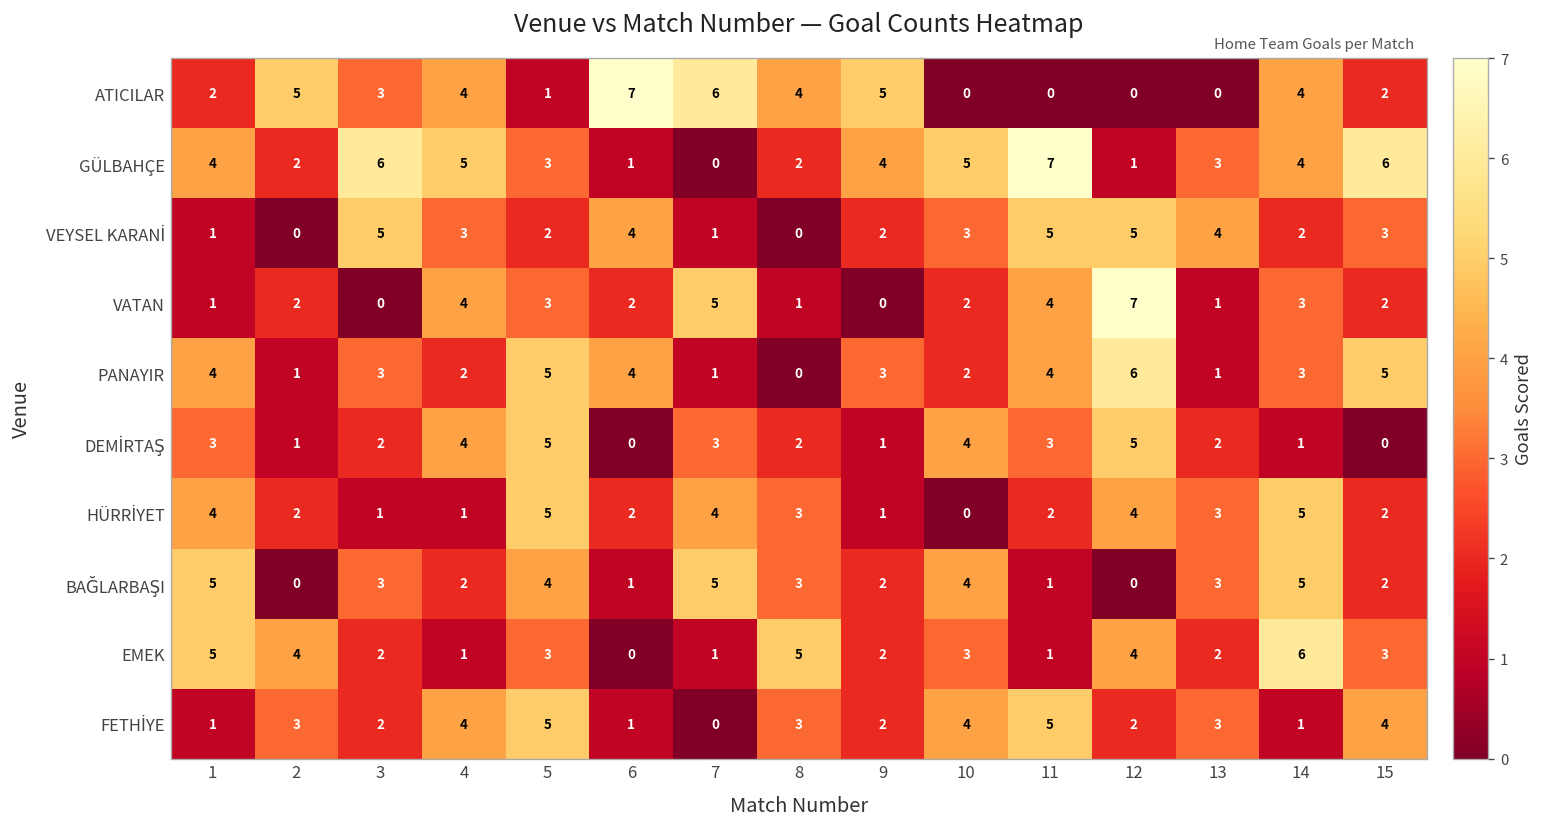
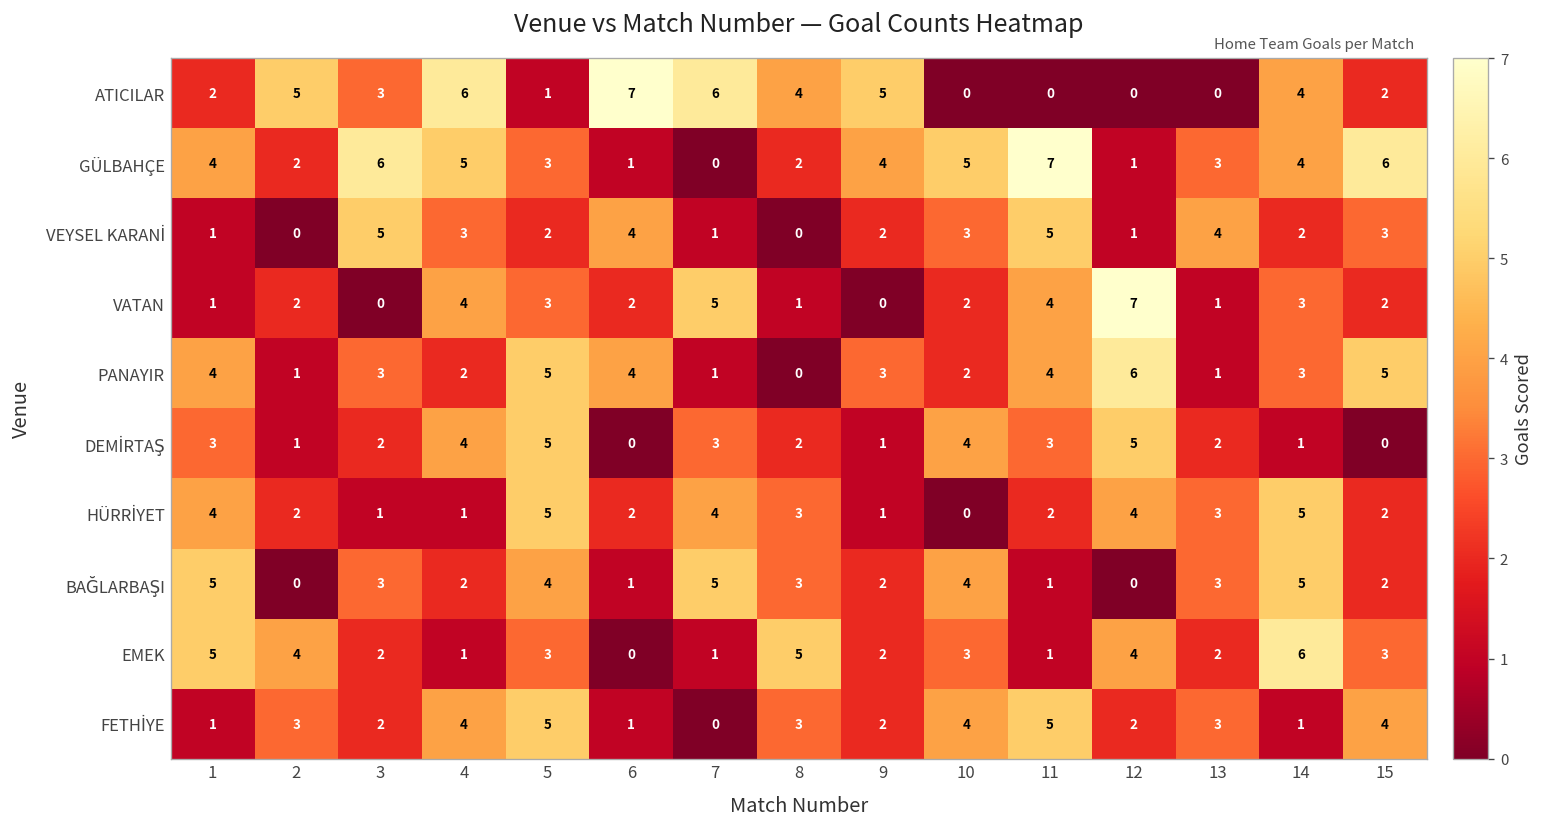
ATICILAR, 4: 4 -> 6
VEYSEL KARANİ, 12: 5 -> 1
